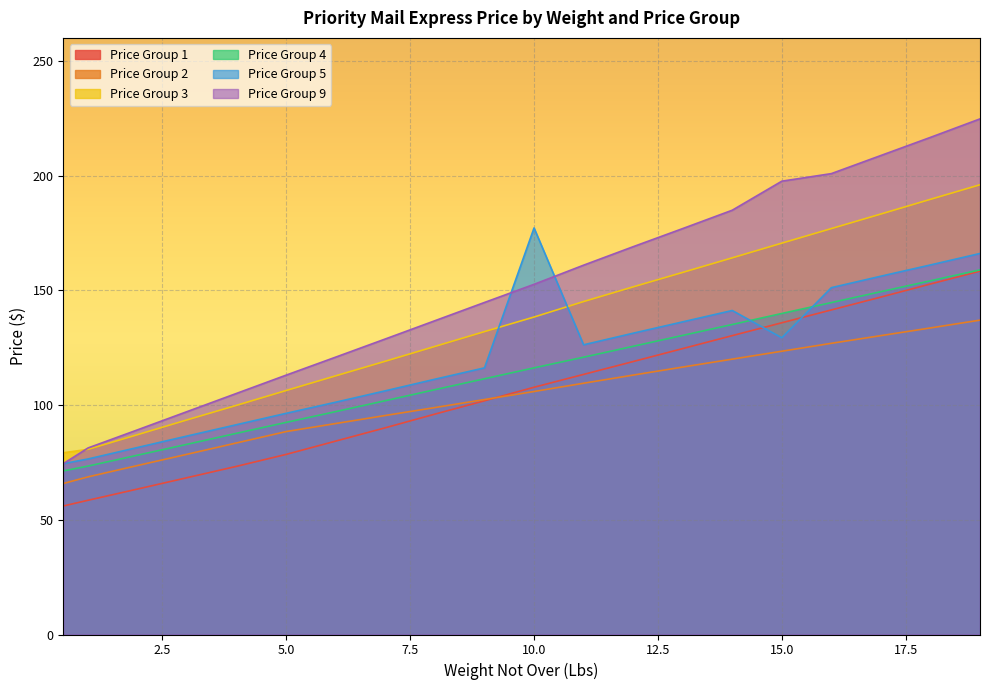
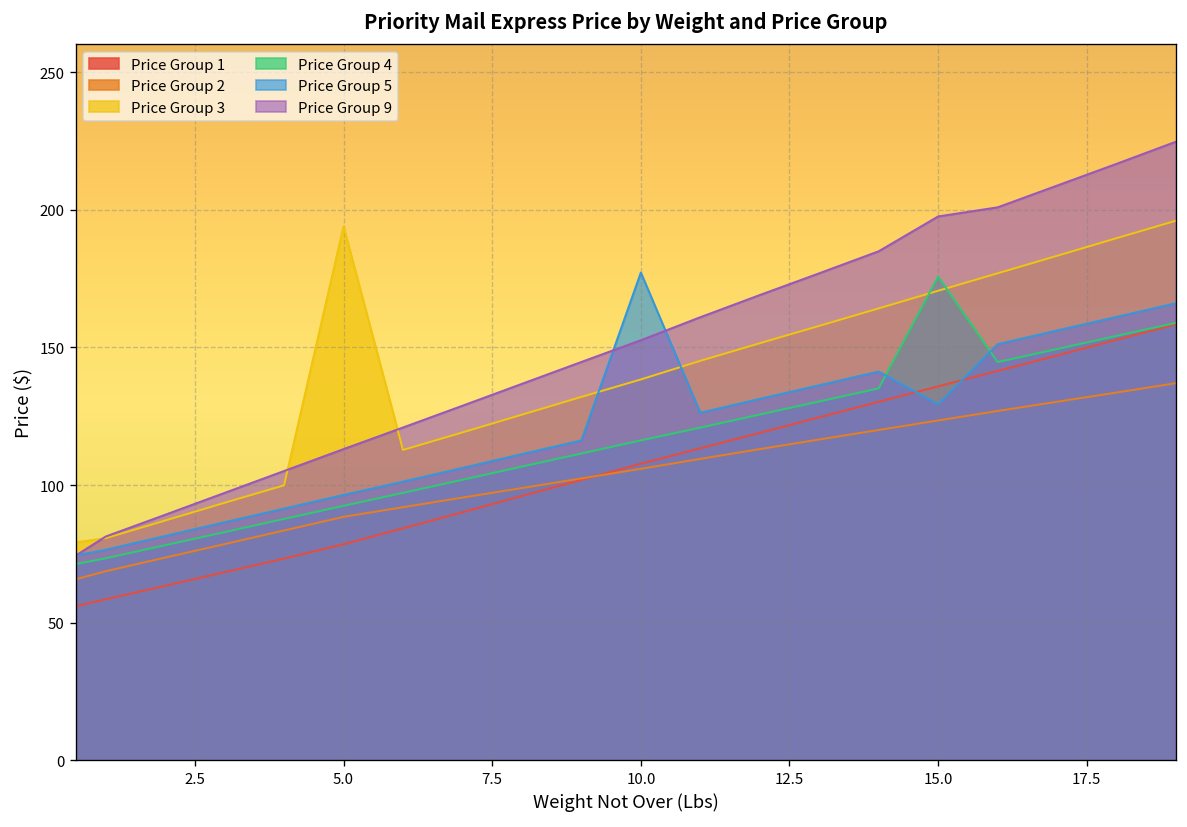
Price Group 3, 5.0: 106 -> 194
Price Group 4, 15.0: 140 -> 176
